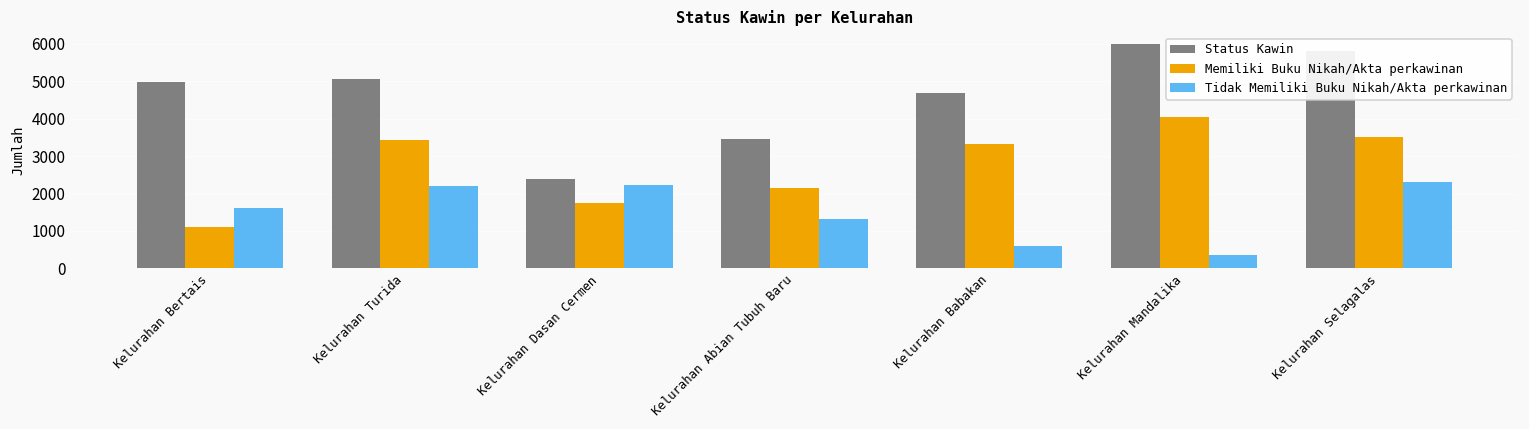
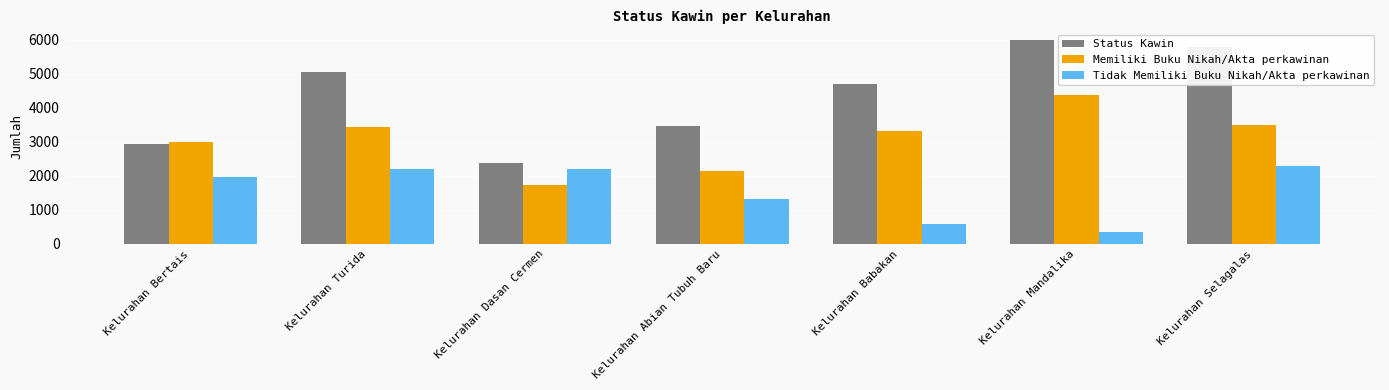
Status Kawin, Kelurahan Bertais: 5000 -> 3000
Memiliki Buku Nikah/Akta perkawinan, Kelurahan Bertais: 1100 -> 3000
Tidak Memiliki Buku Nikah/Akta perkawinan, Kelurahan Bertais: 1600 -> 2000
Memiliki Buku Nikah/Akta perkawinan, Kelurahan Mandalika: 4100 -> 4400
